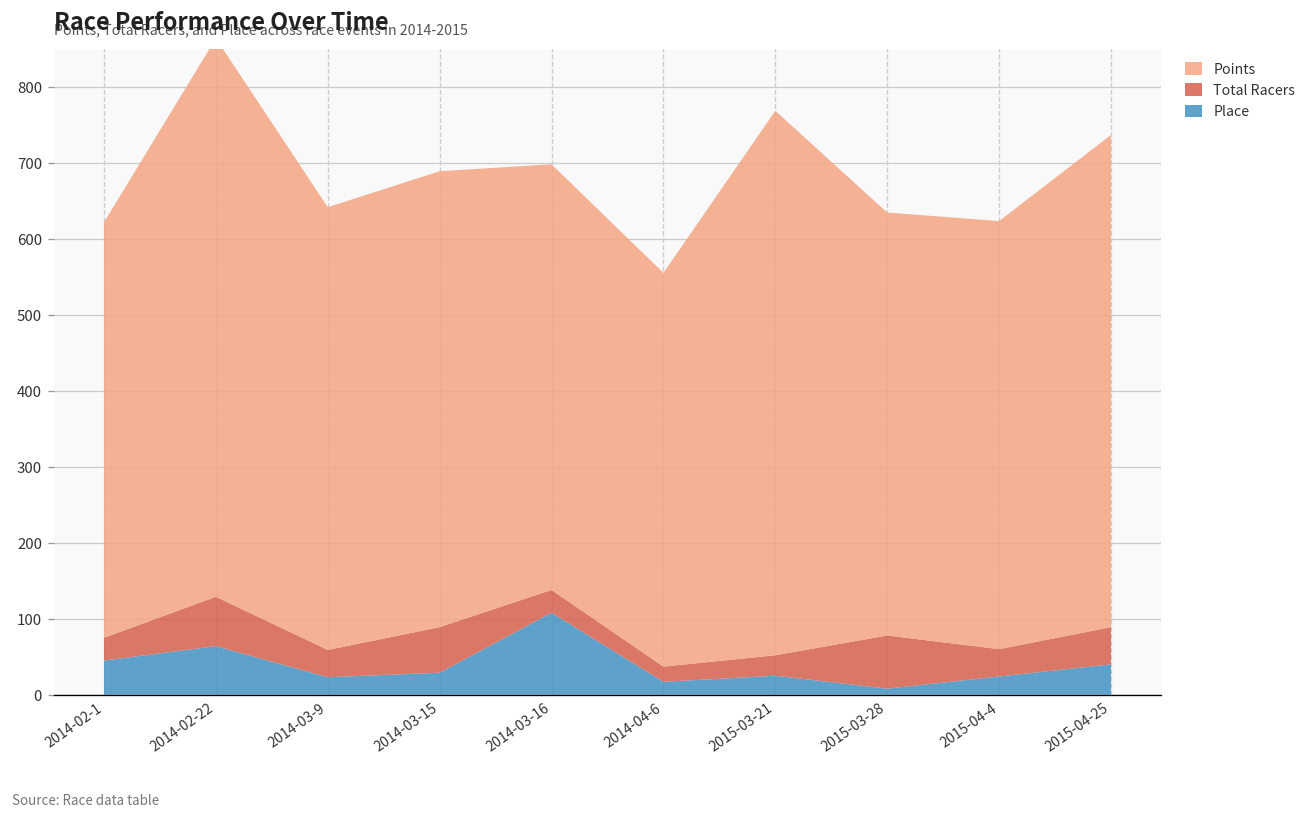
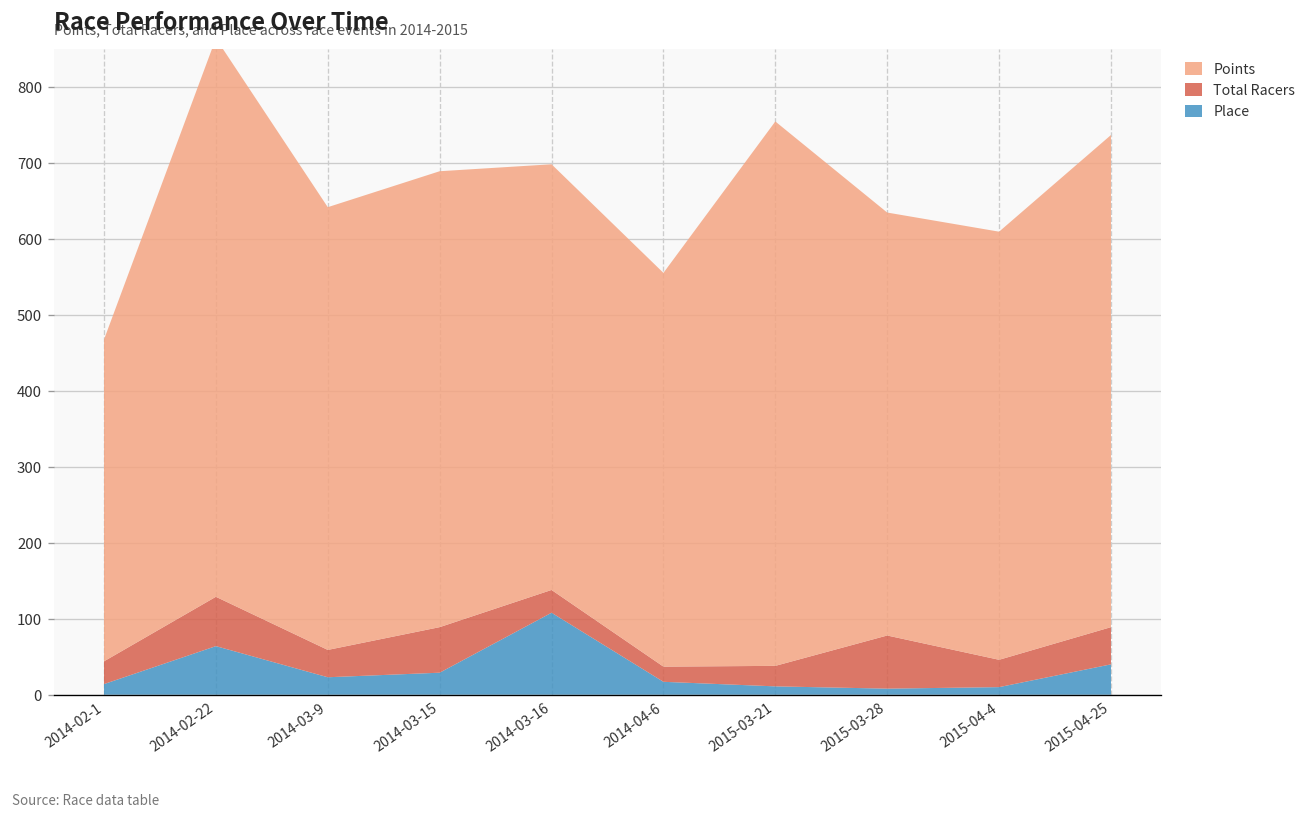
Place, 2014-02-1: 50 -> 10
Points, 2014-02-1: 550 -> 420
Place, 2015-03-21: 30 -> 10
Place, 2015-04-4: 20 -> 10
